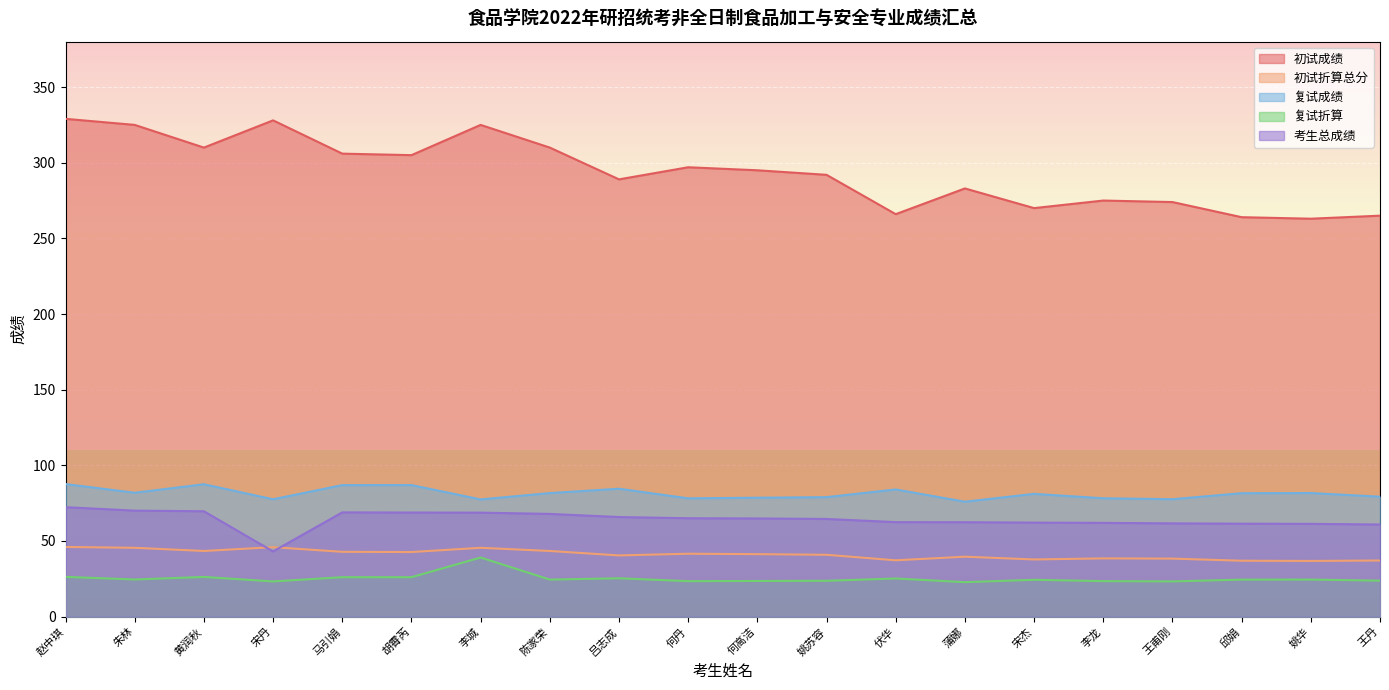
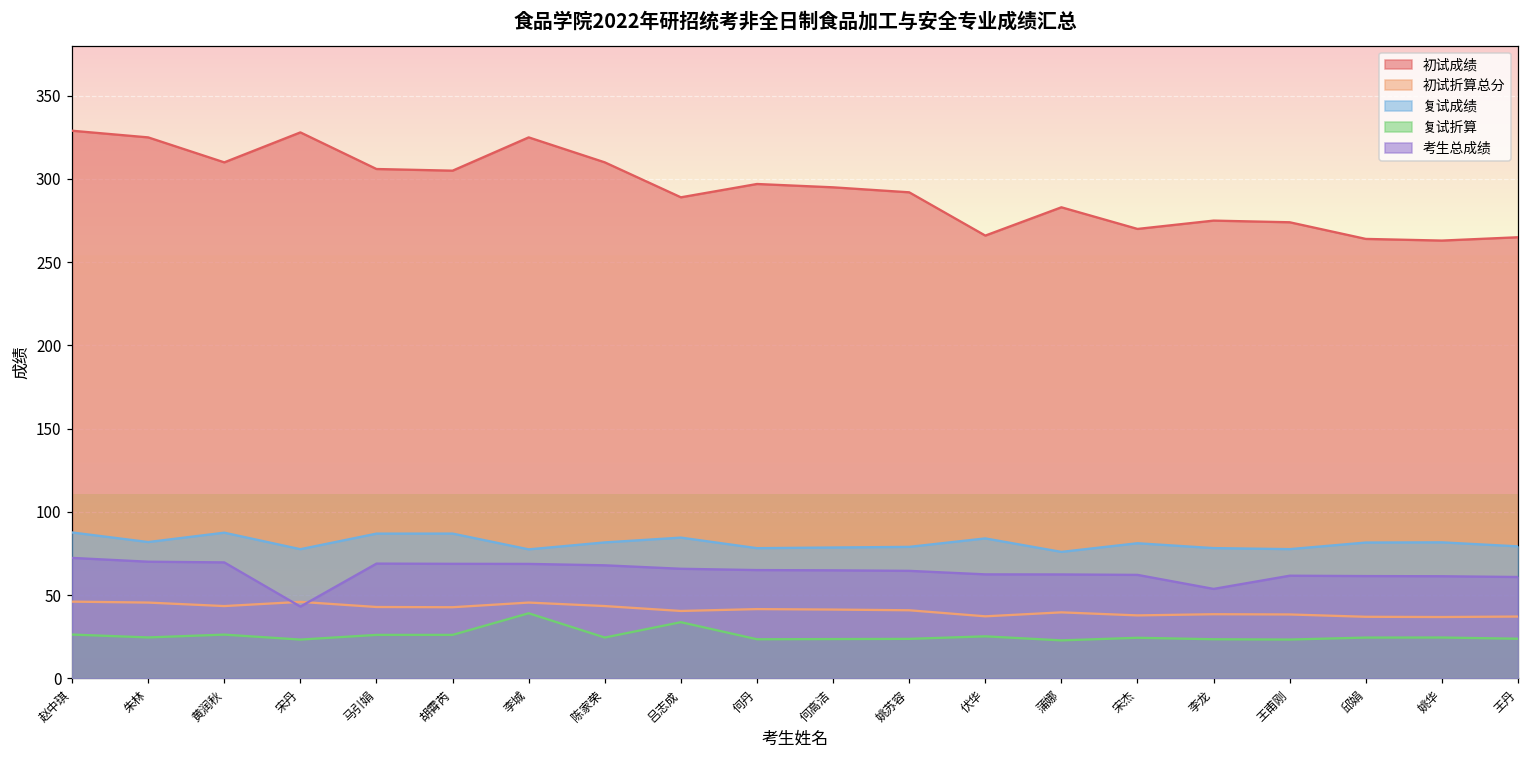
复试折算, 吕志成: 25 -> 34
考生总成绩, 李龙: 62 -> 54
